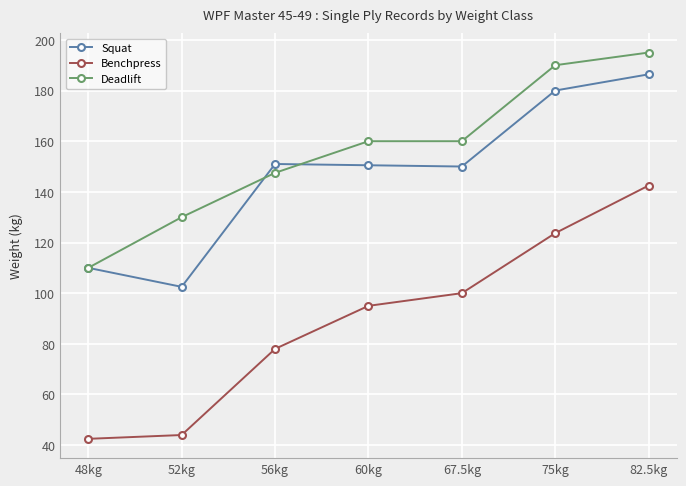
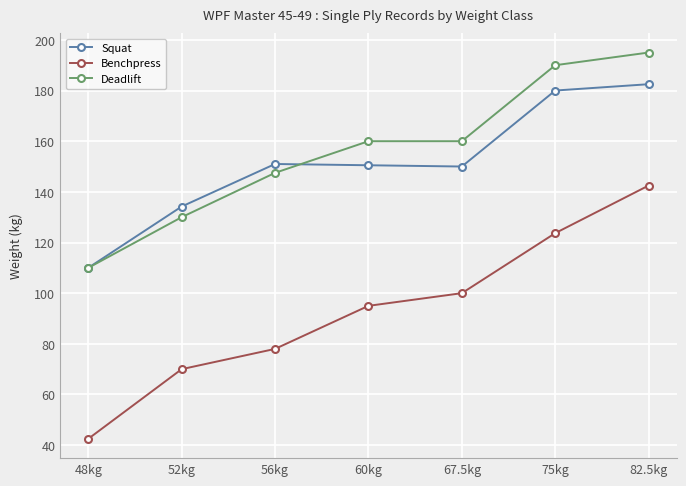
Squat, 52kg: 103 -> 134
Benchpress, 52kg: 44 -> 70
Squat, 82.5kg: 186 -> 183
